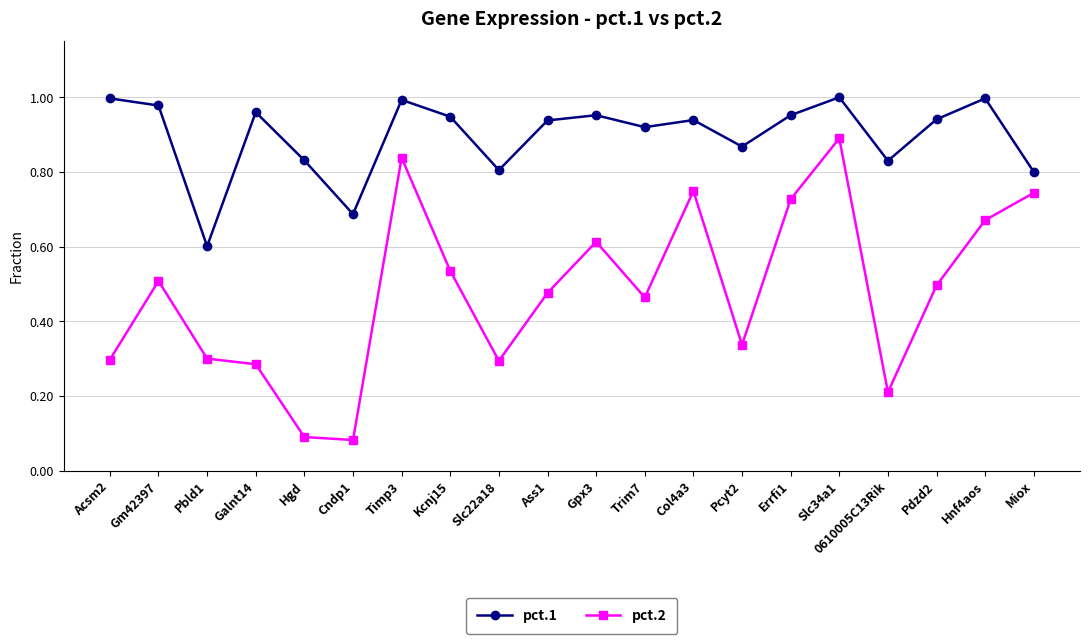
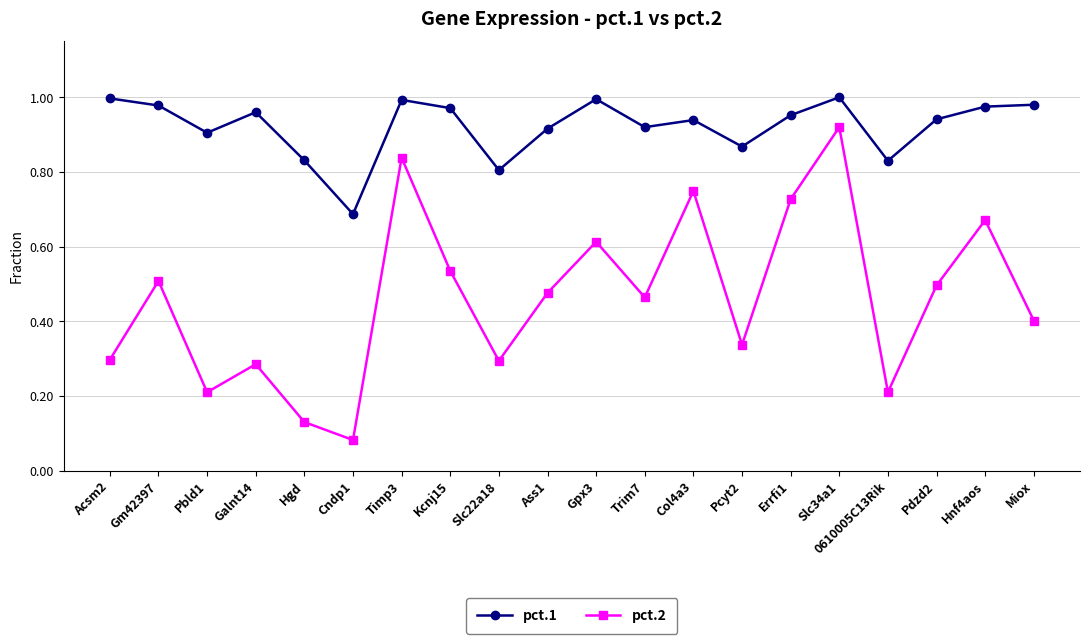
pct.1, Pbld1: 0.60 -> 0.91
pct.2, Pbld1: 0.30 -> 0.21
pct.2, Hgd: 0.09 -> 0.13
pct.1, Kcnj15: 0.95 -> 0.97
pct.1, Ass1: 0.94 -> 0.92
pct.1, Gpx3: 0.95 -> 1.00
pct.2, Slc34a1: 0.89 -> 0.92
pct.1, Hnf4aos: 1.00 -> 0.98
pct.1, Miox: 0.80 -> 0.98
pct.2, Miox: 0.74 -> 0.40
